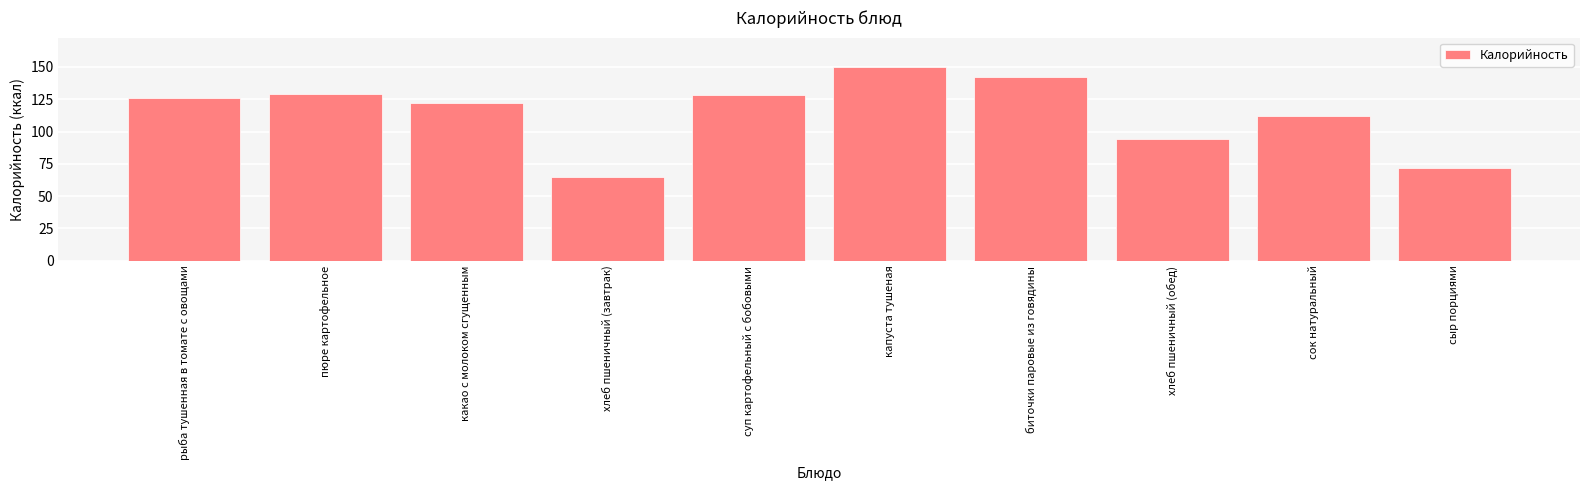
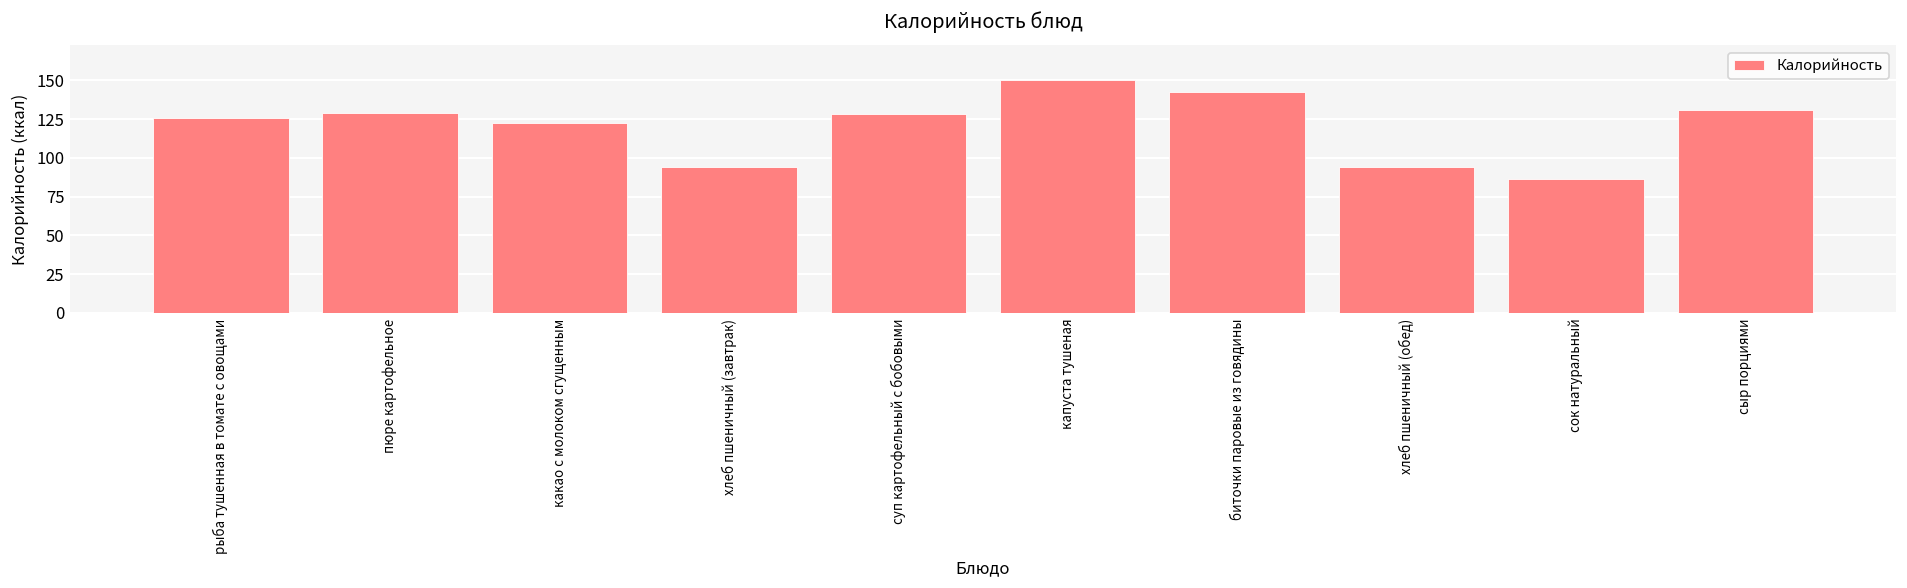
хлеб пшеничный (завтрак): 65 -> 94
сок натуральный: 112 -> 87
сыр порциями: 72 -> 131
